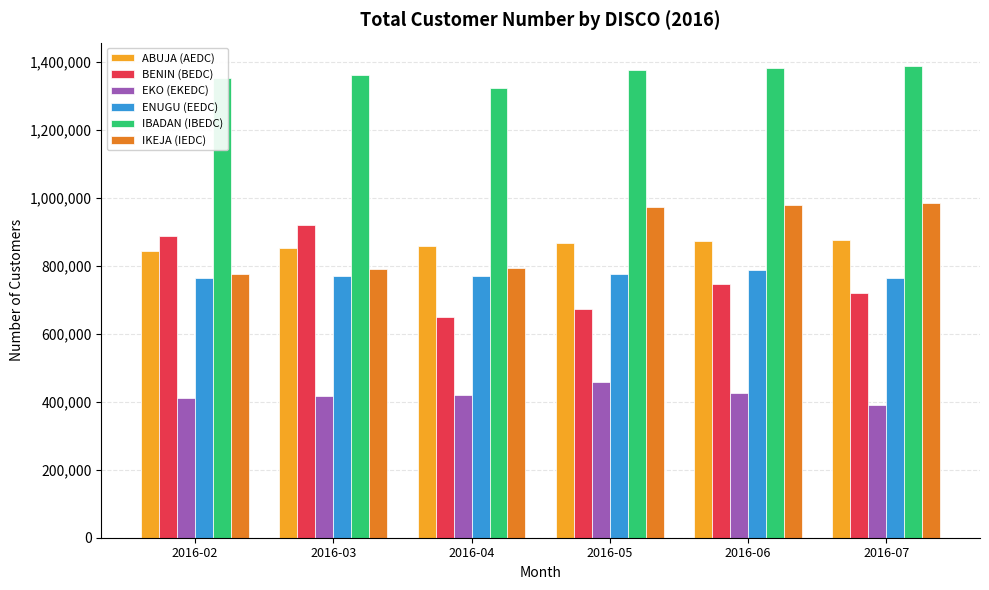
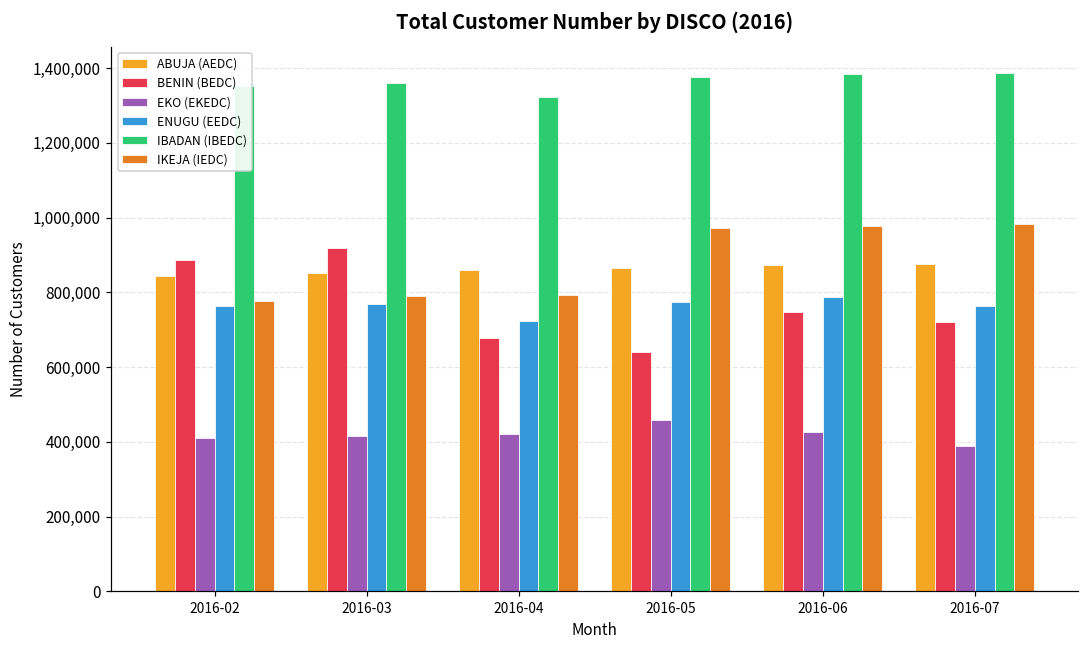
BENIN (BEDC), 2016-04: 650,000 -> 680,000
ENUGU (EEDC), 2016-04: 770,000 -> 720,000
BENIN (BEDC), 2016-05: 670,000 -> 640,000
